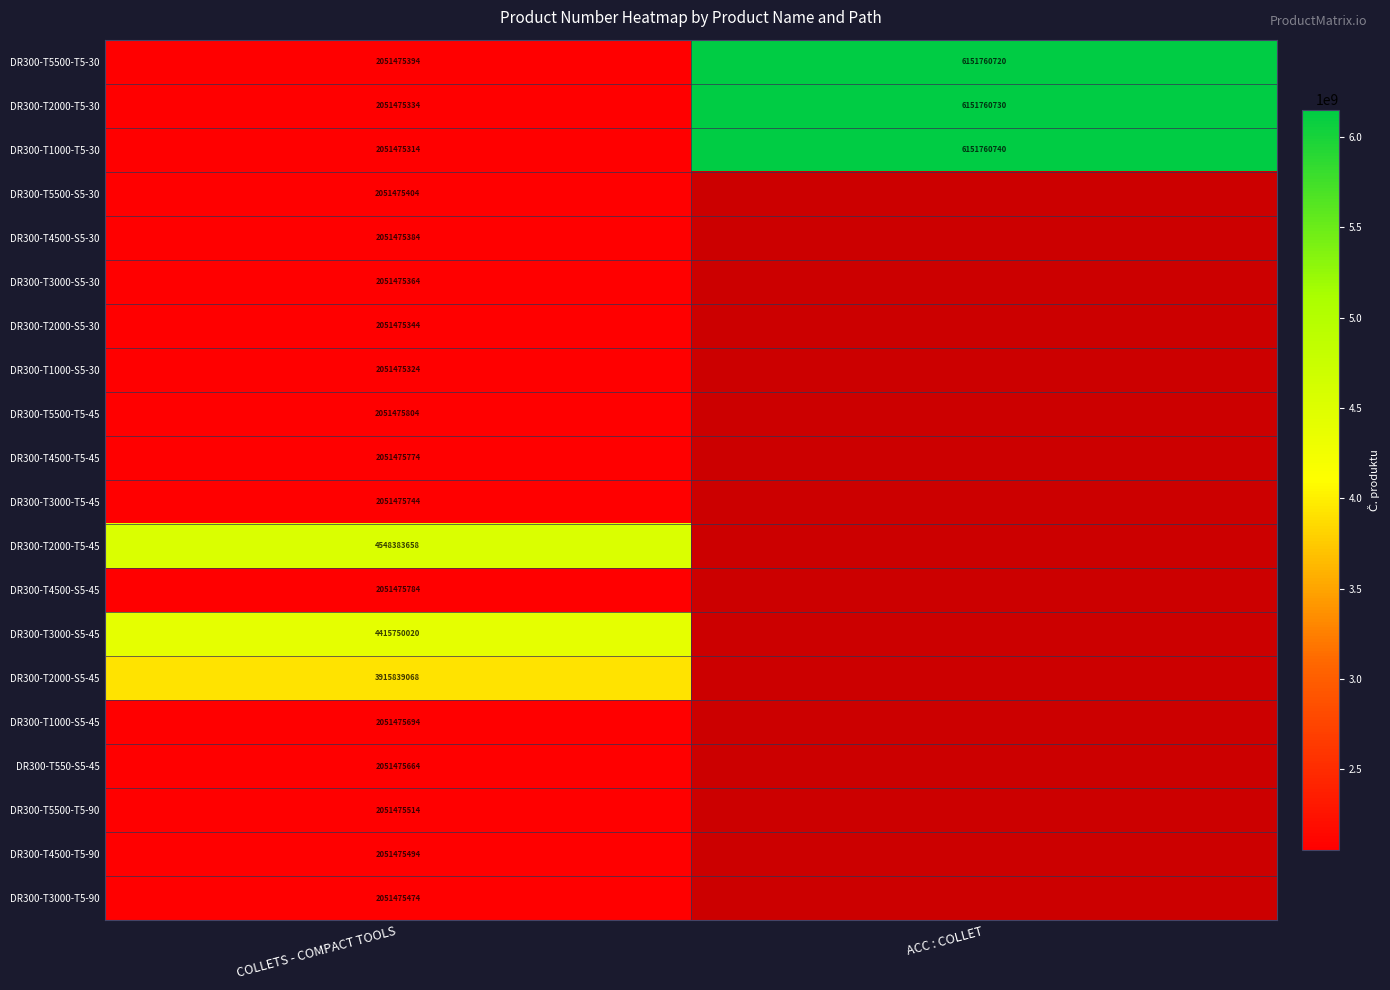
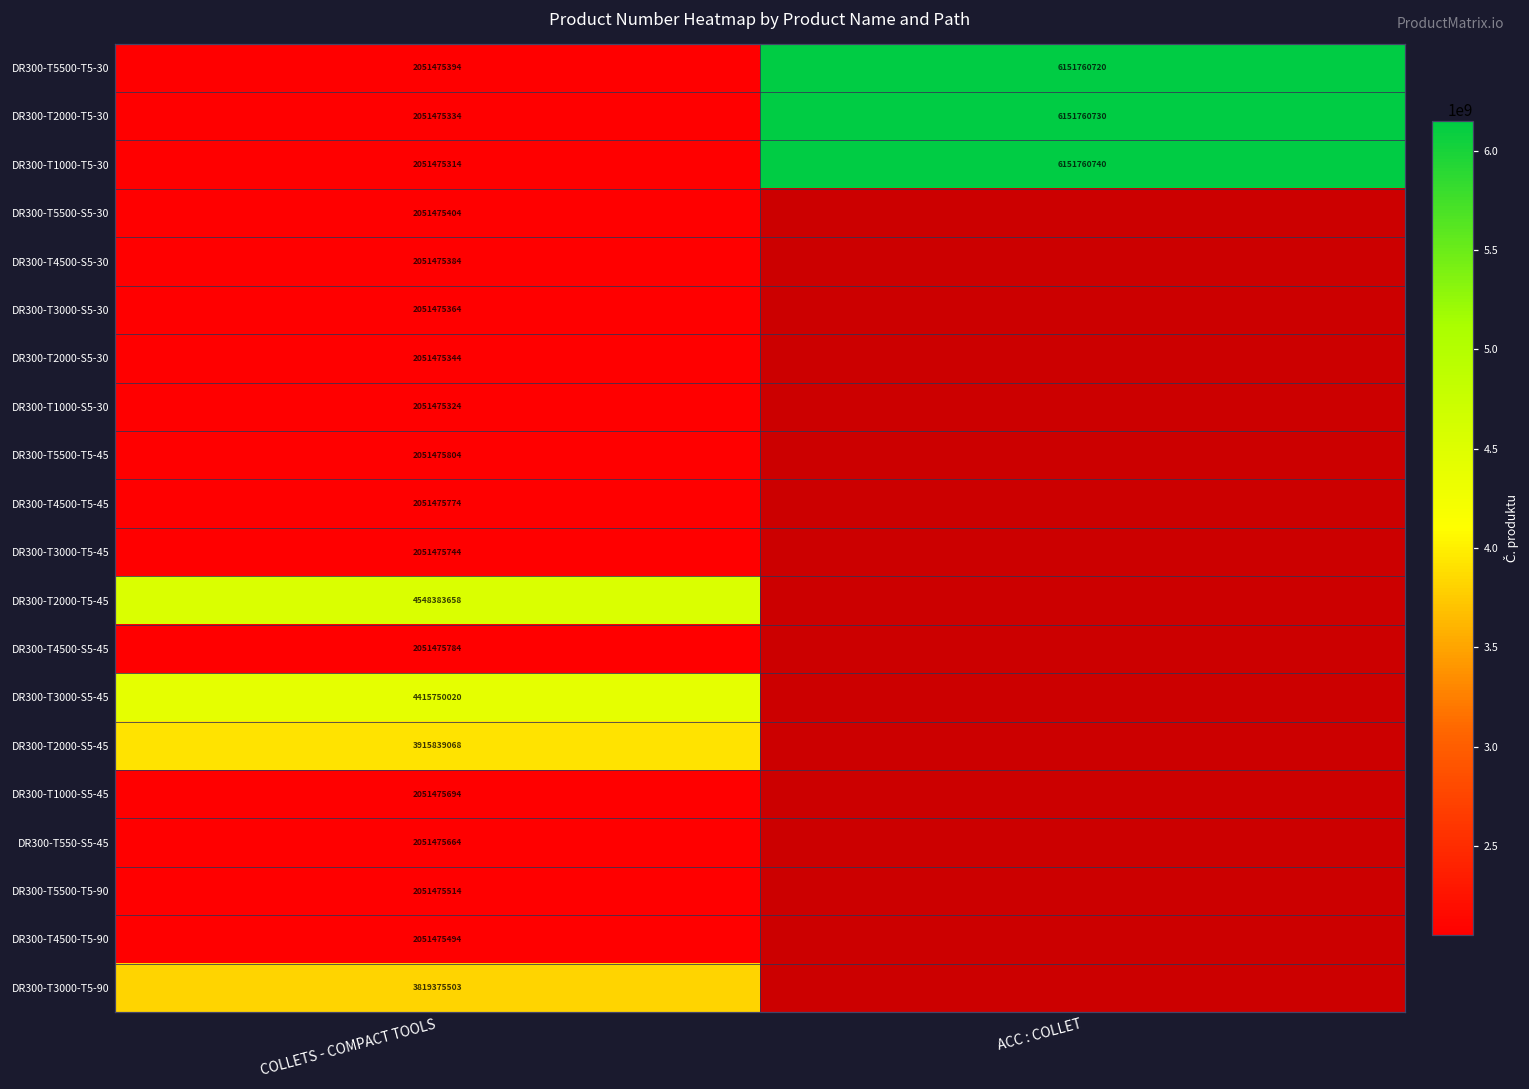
DR300-T3000-T5-90, COLLETS - COMPACT TOOLS: 2051475474 -> 3819375503
